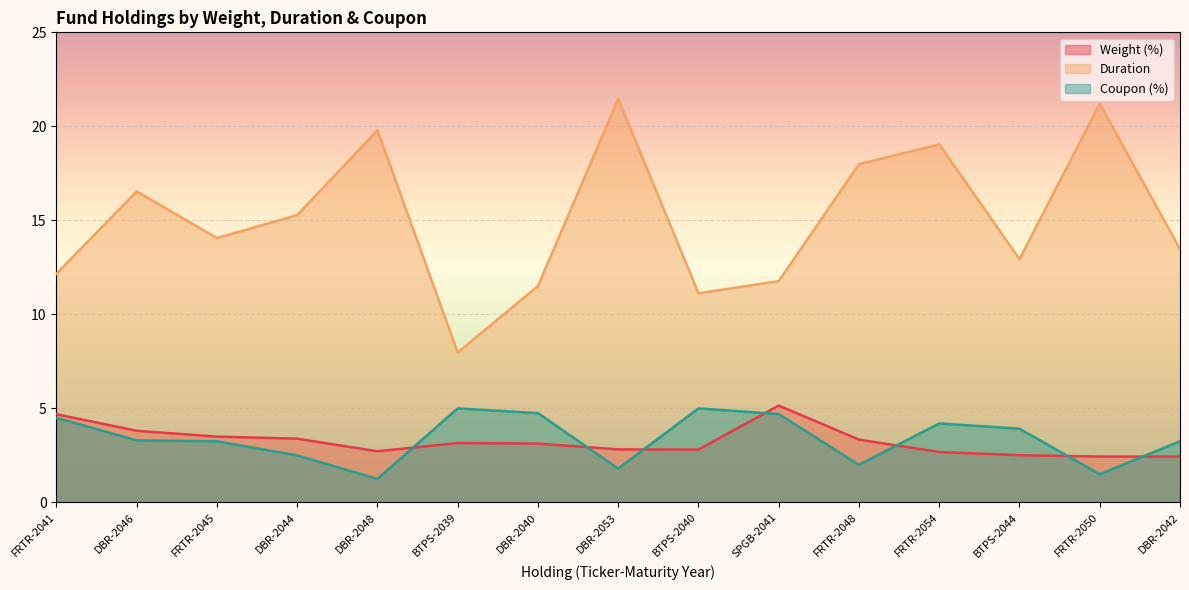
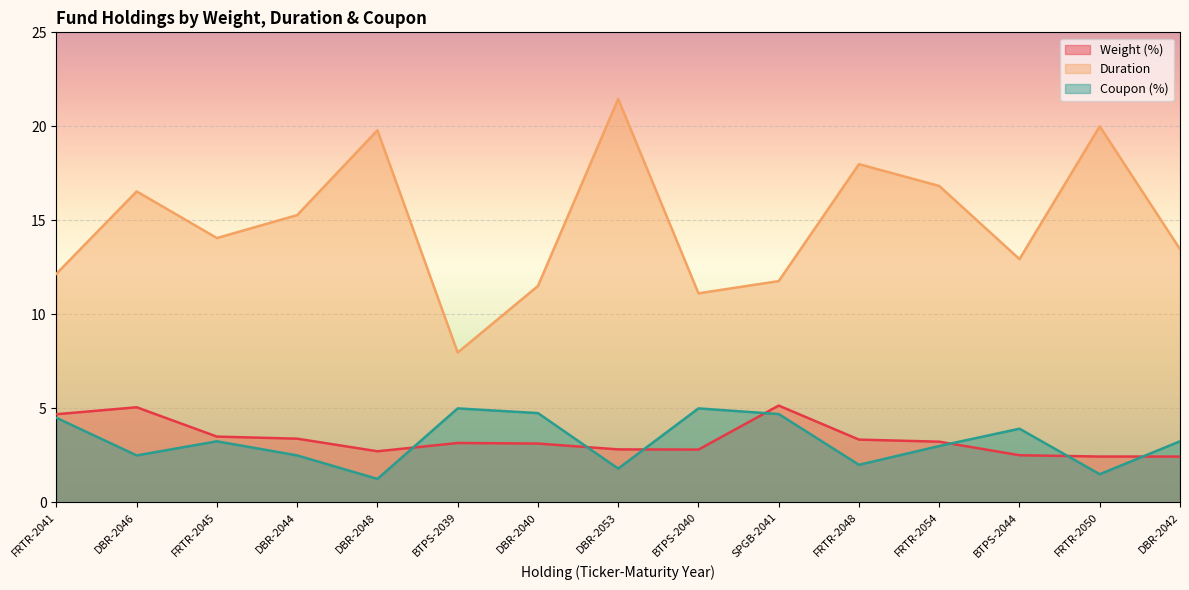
Weight (%), DBR-2046: 3.8 -> 5.1
Coupon (%), DBR-2046: 3.3 -> 2.5
Weight (%), FRTR-2054: 2.7 -> 3.2
Duration, FRTR-2054: 19.0 -> 16.8
Coupon (%), FRTR-2054: 4.2 -> 3.0
Duration, FRTR-2050: 21.2 -> 20.0
